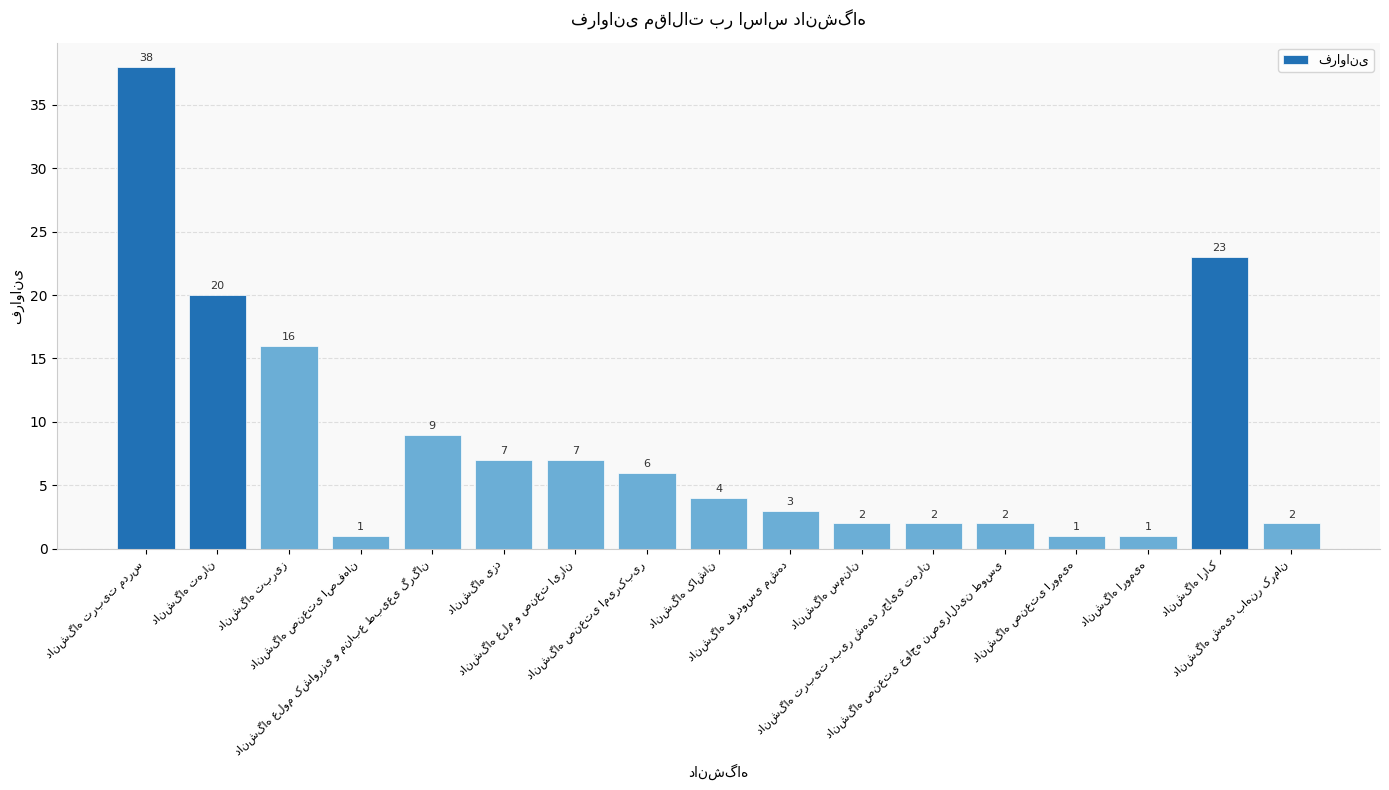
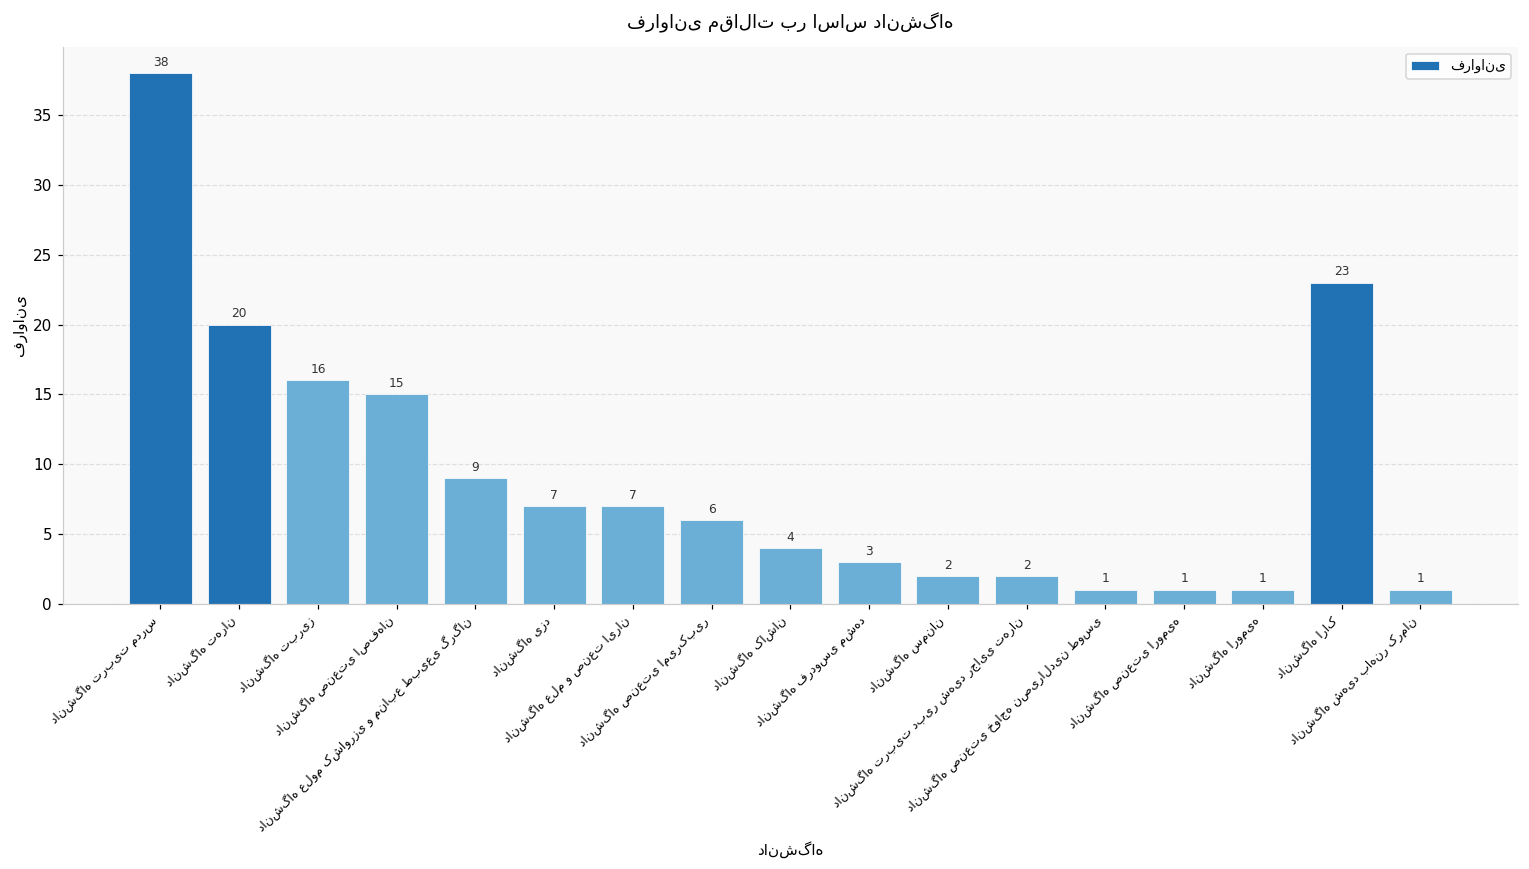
دانشگاه صنعتی اصفهان: 1 -> 15
دانشگاه صنعتی خواجه نصیرالدین طوسی: 2 -> 1
دانشگاه شهید باهنر کرمان: 2 -> 1
